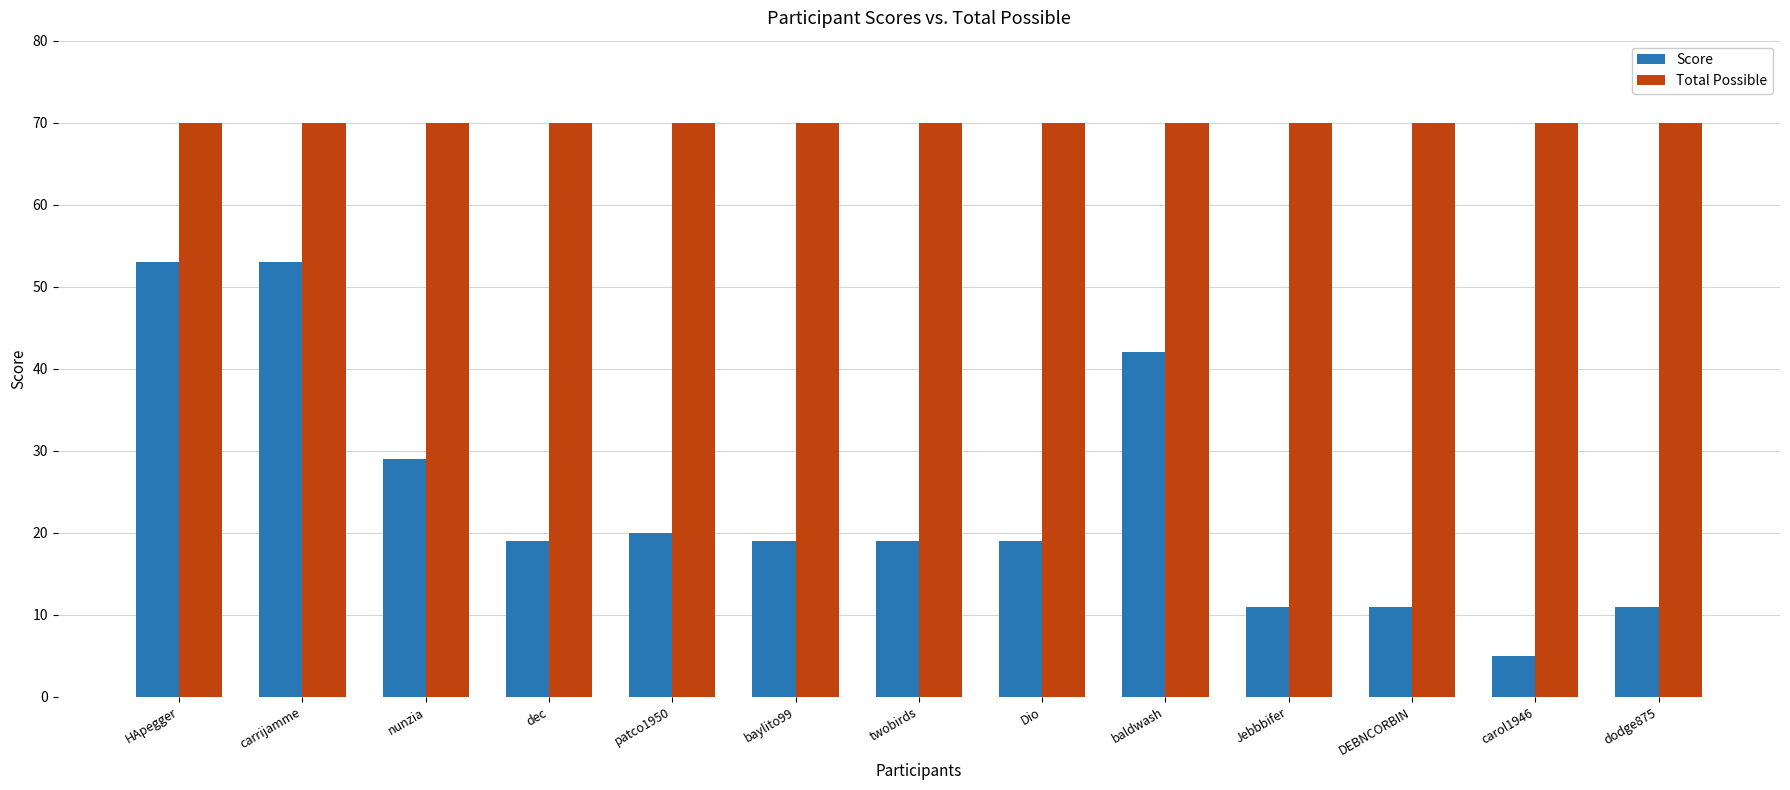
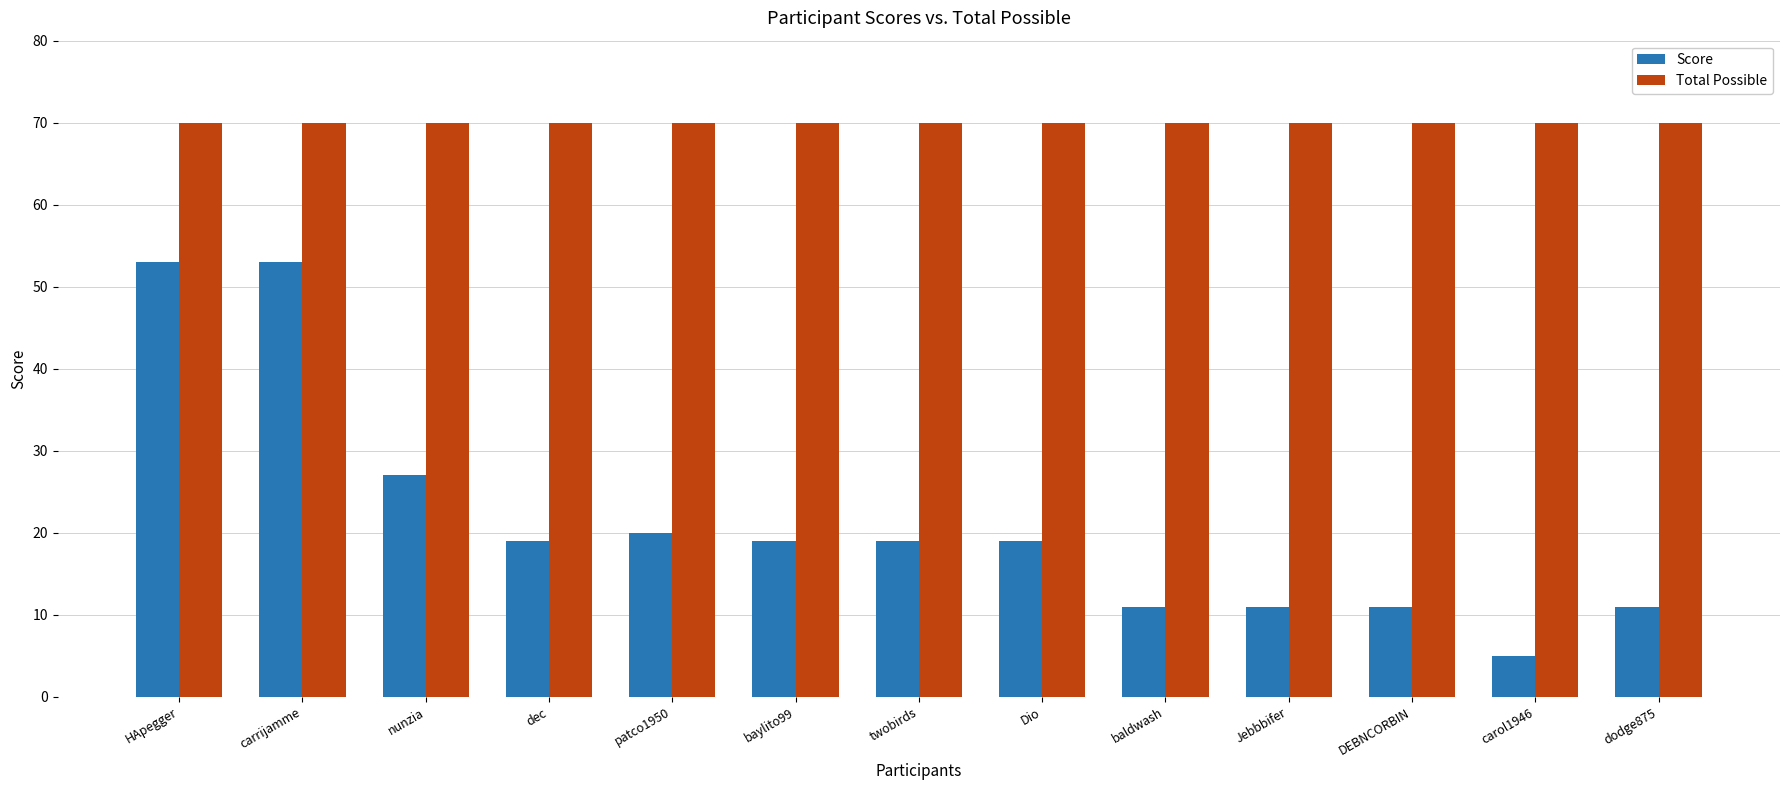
Score, nunzia: 29 -> 27
Score, baldwash: 42 -> 11
